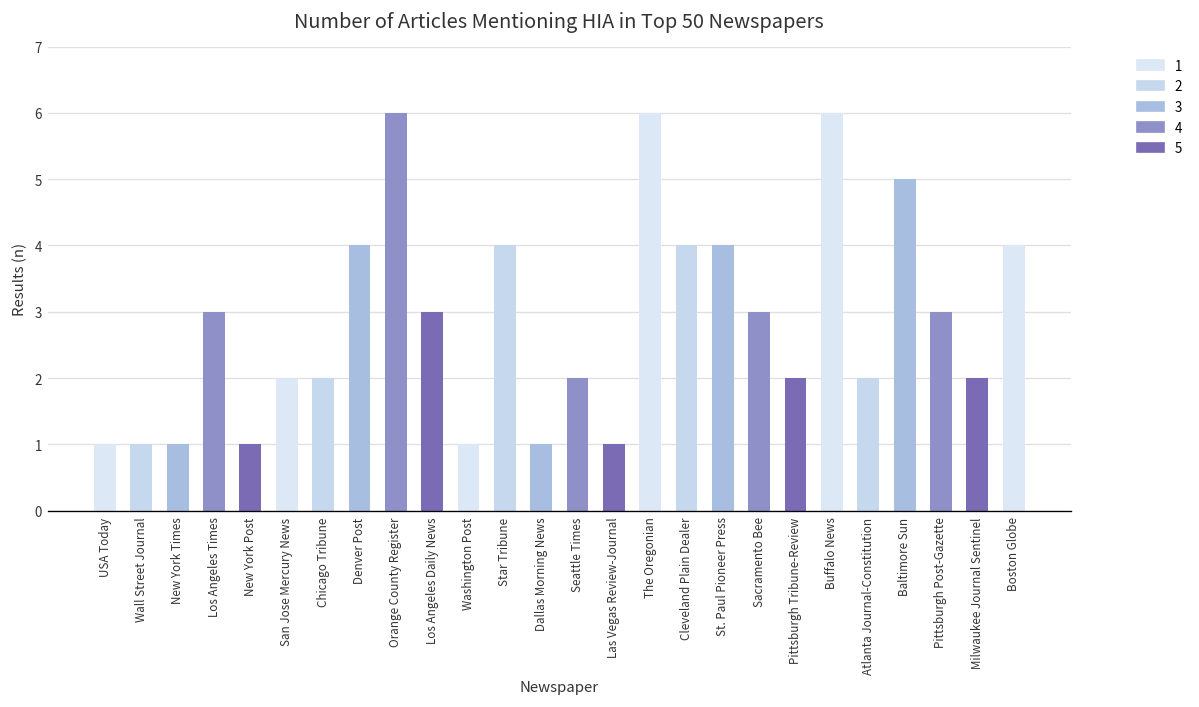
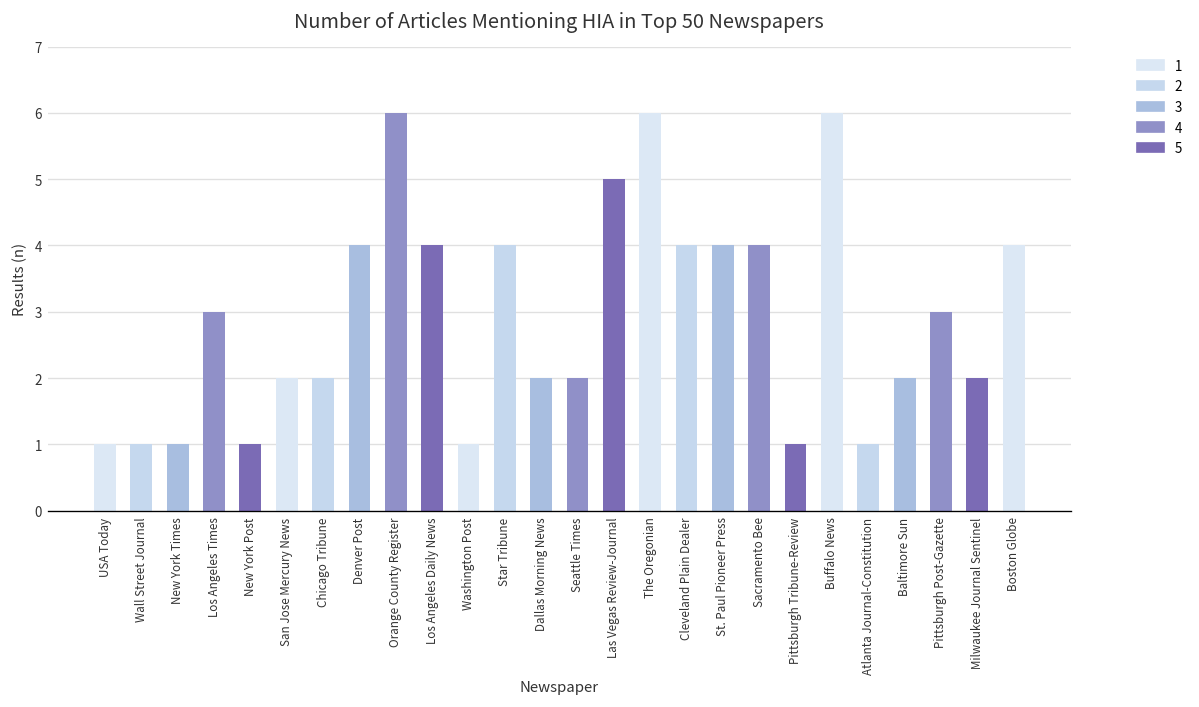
Los Angeles Daily News: 3 -> 4
Dallas Morning News: 1 -> 2
Las Vegas Review-Journal: 1 -> 5
Sacramento Bee: 3 -> 4
Pittsburgh Tribune-Review: 2 -> 1
Atlanta Journal-Constitution: 2 -> 1
Baltimore Sun: 5 -> 2
